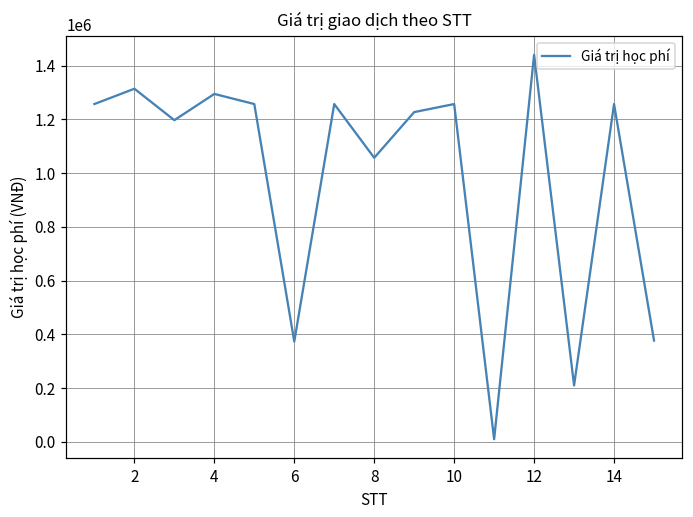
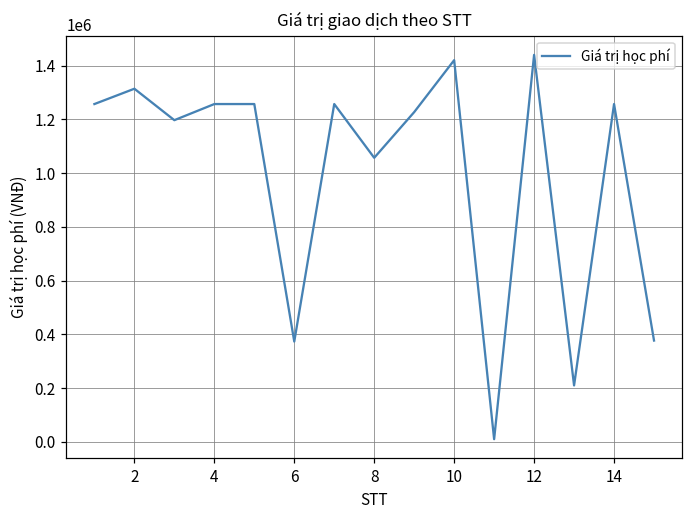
4: 1290000 -> 1260000
10: 1260000 -> 1420000
